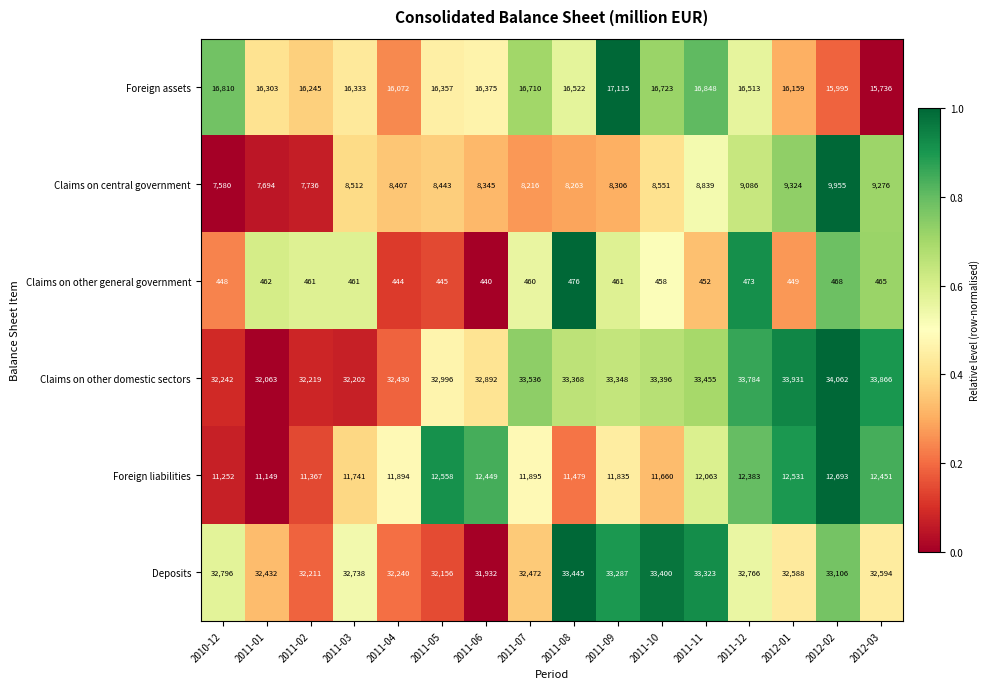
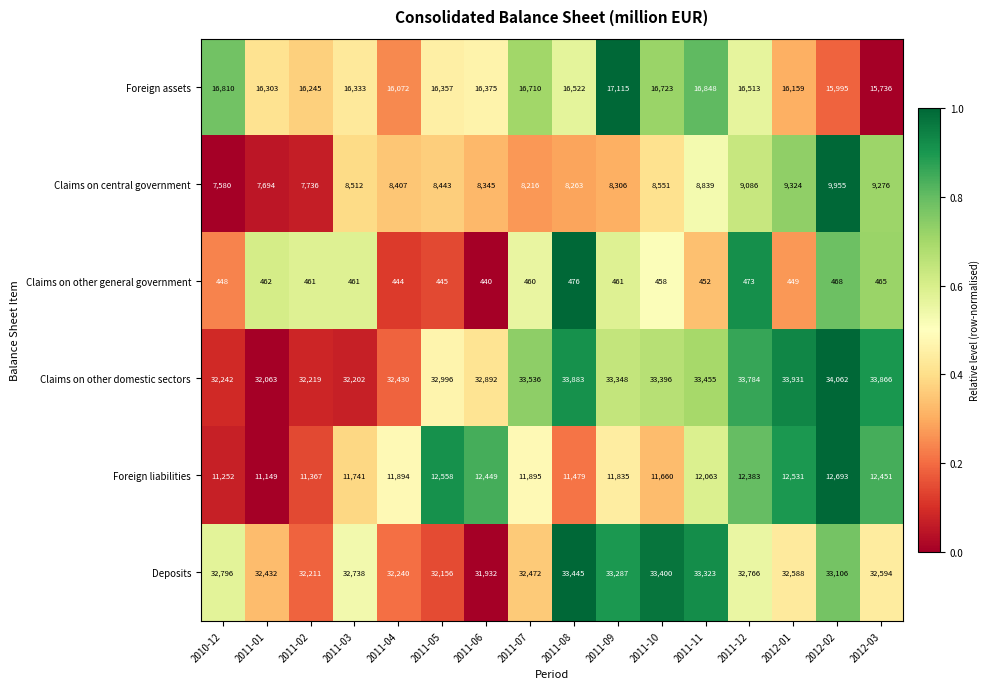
Claims on other domestic sectors, 2011-08: 33,368 -> 33,883
